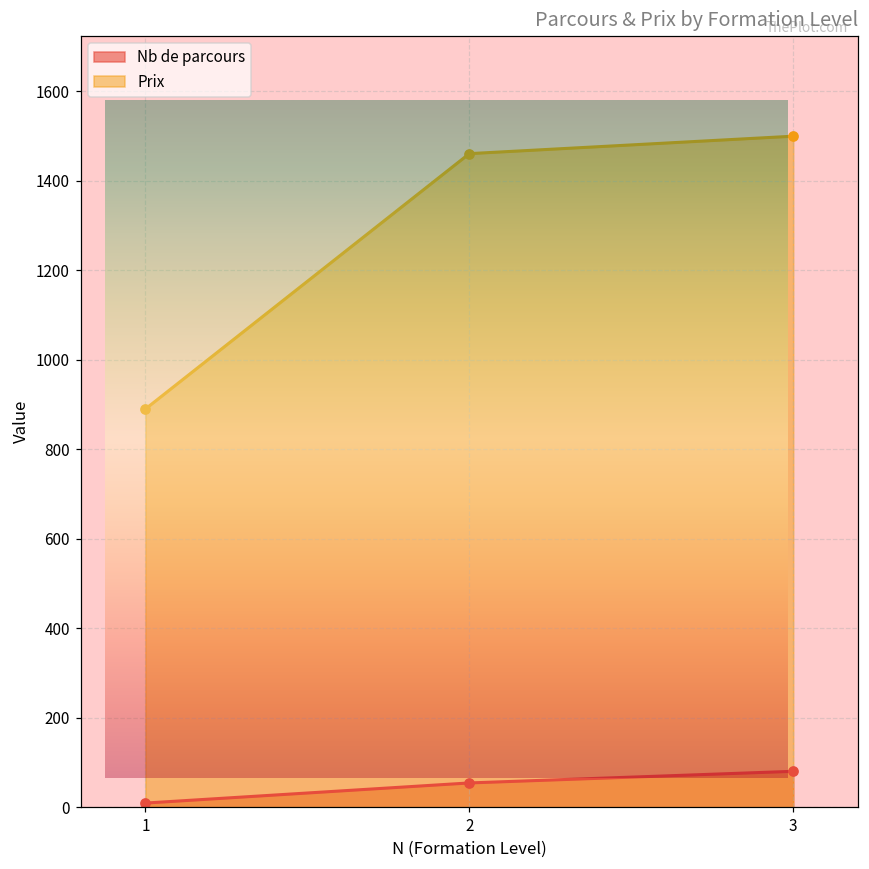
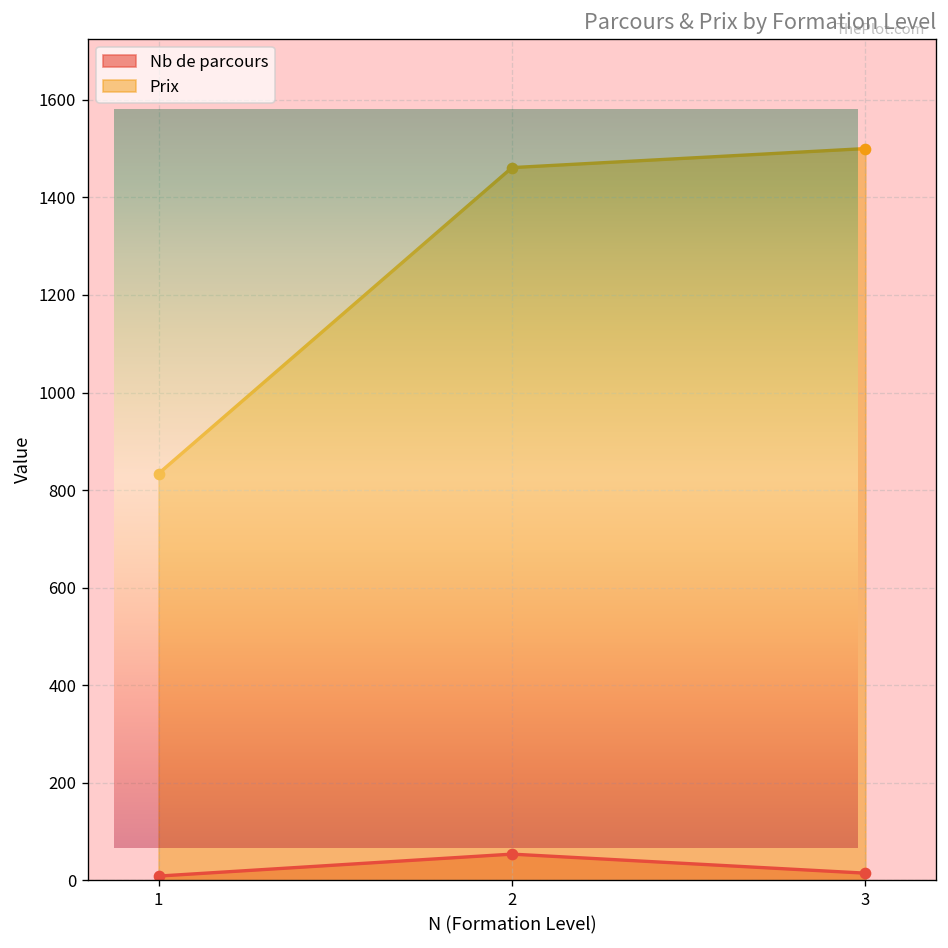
Prix, 1: 890 -> 830
Nb de parcours, 3: 80 -> 20
